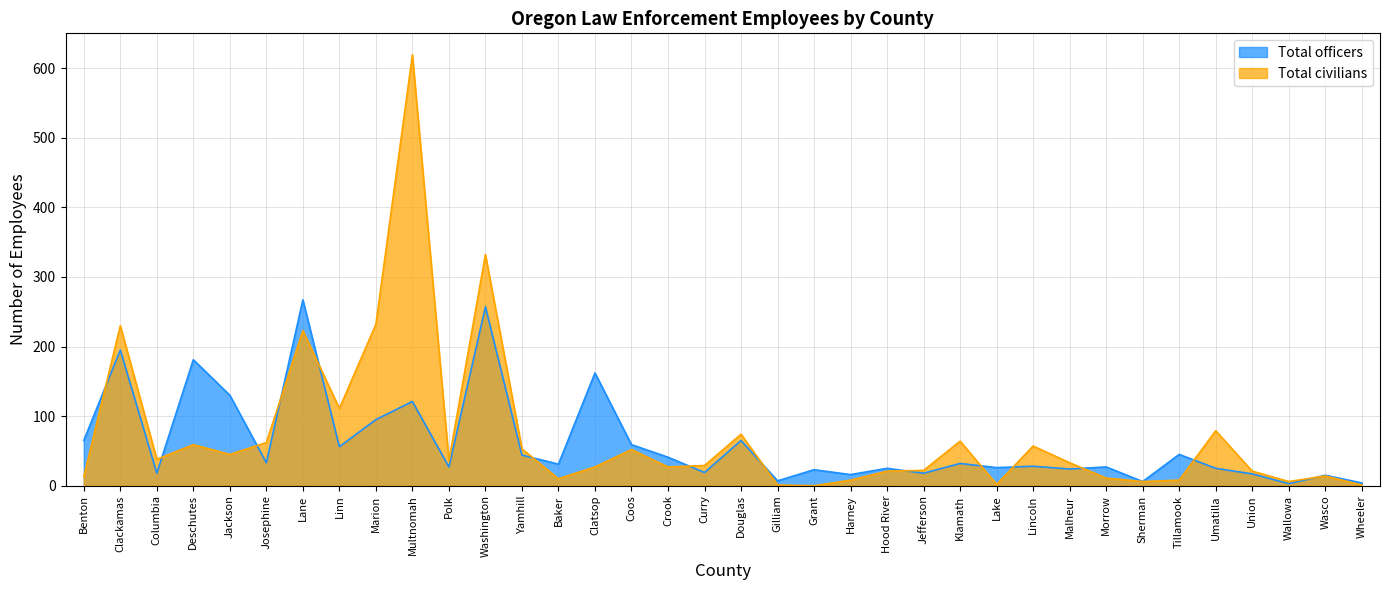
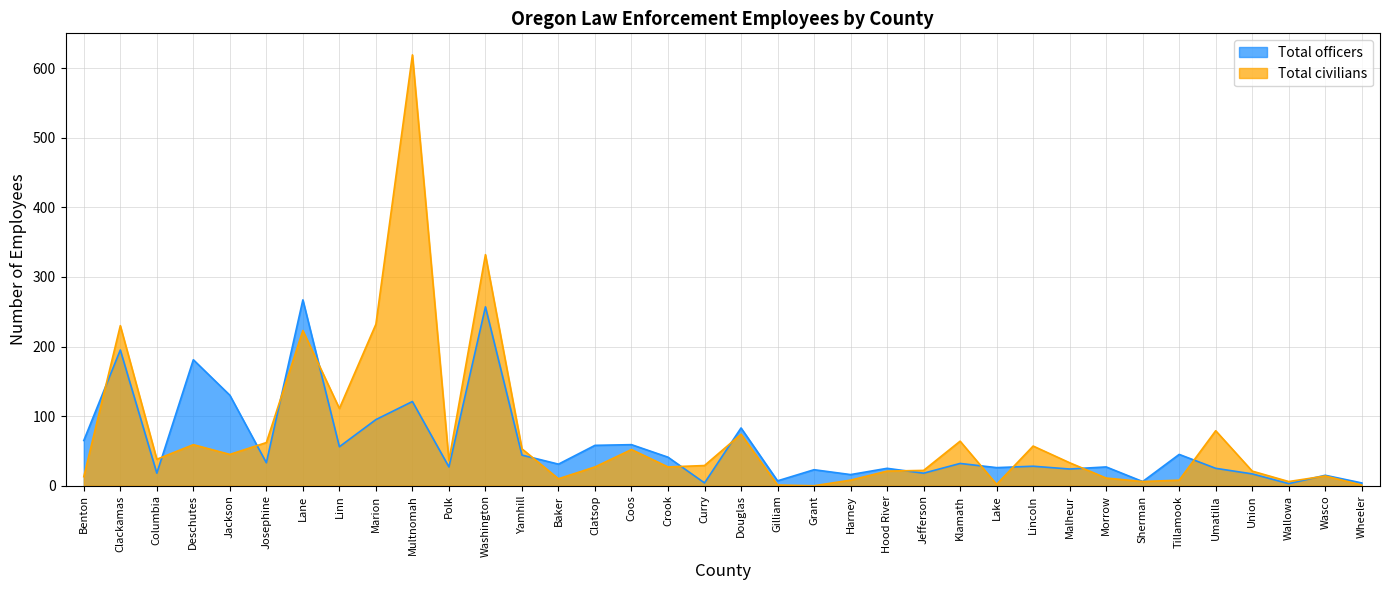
Total officers, Clatsop: 160 -> 60
Total officers, Curry: 20 -> 0
Total officers, Douglas: 70 -> 80
